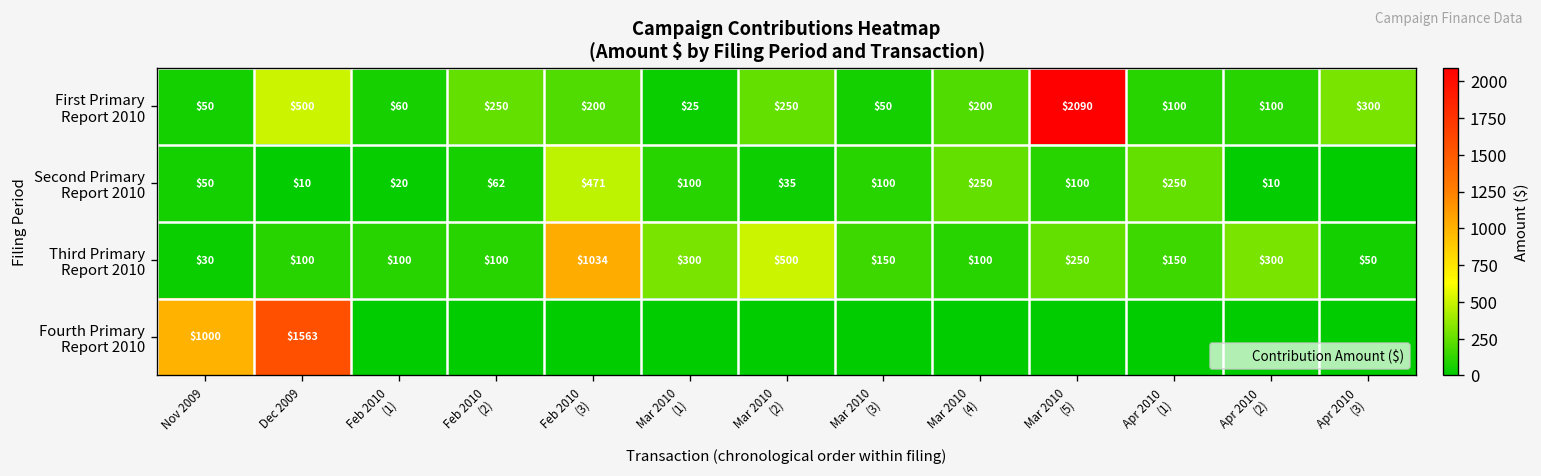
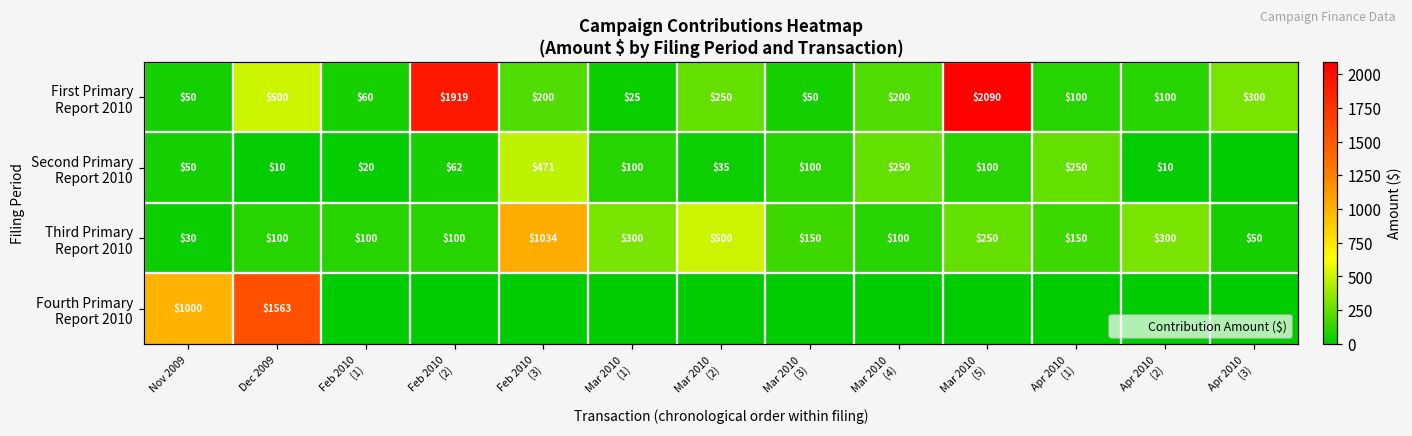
First Primary Report 2010, Feb 2010 (2): $250 -> $1919
